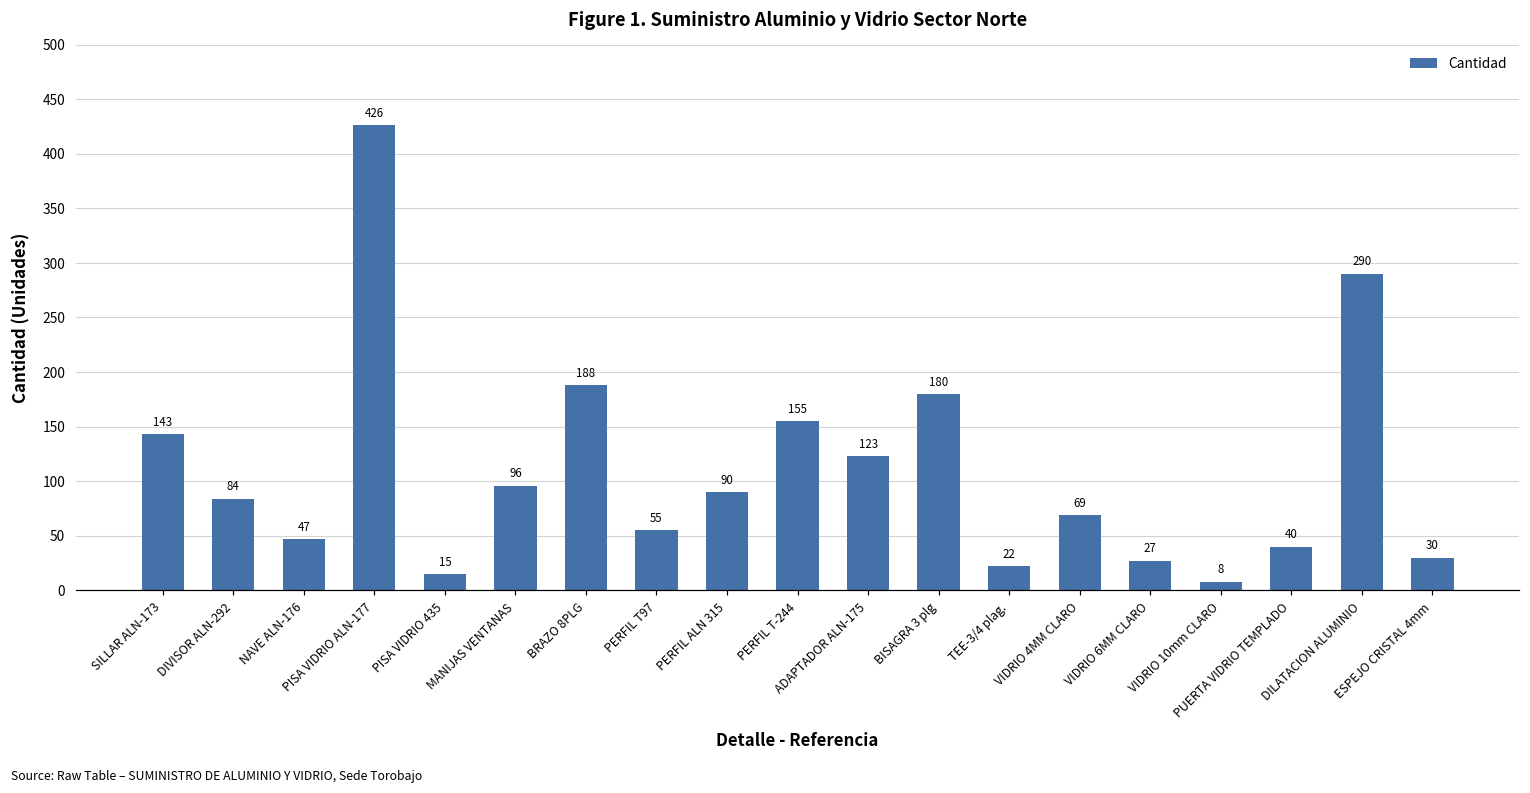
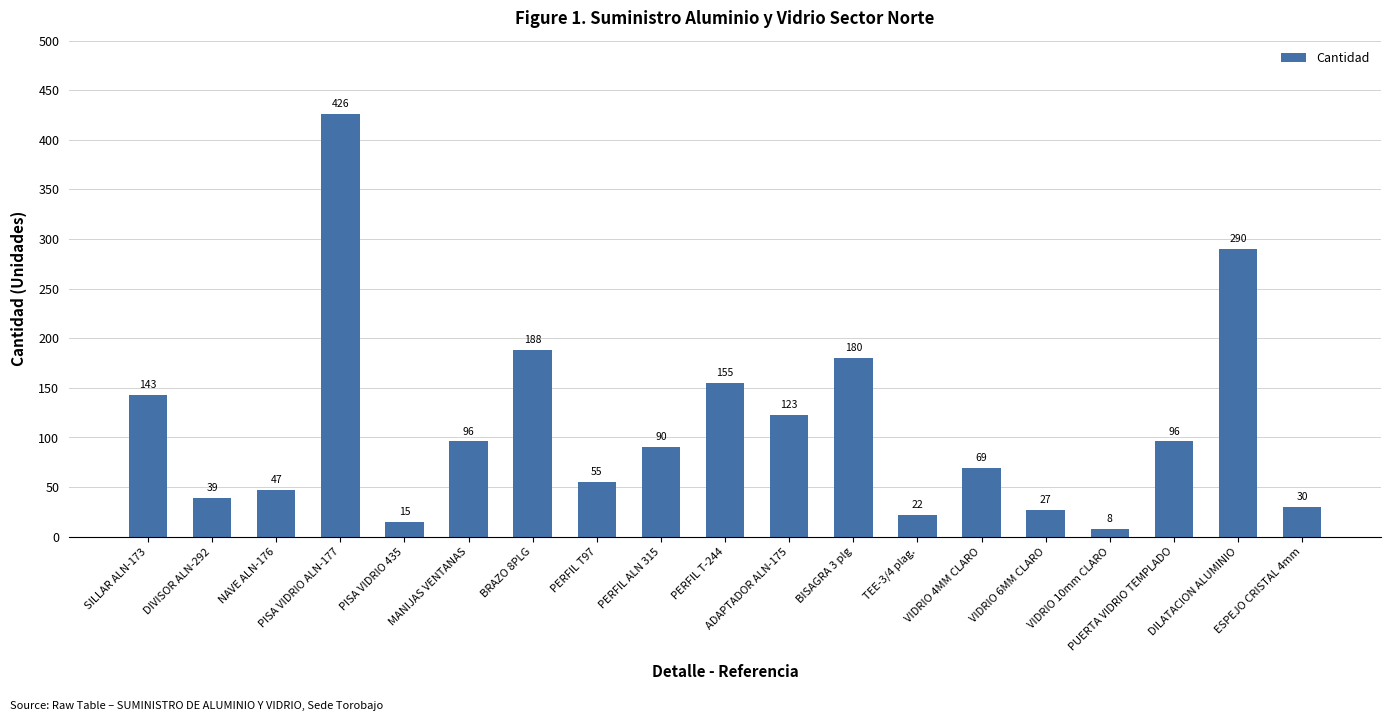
DIVISOR ALN-292: 84 -> 39
PUERTA VIDRIO TEMPLADO: 40 -> 96
